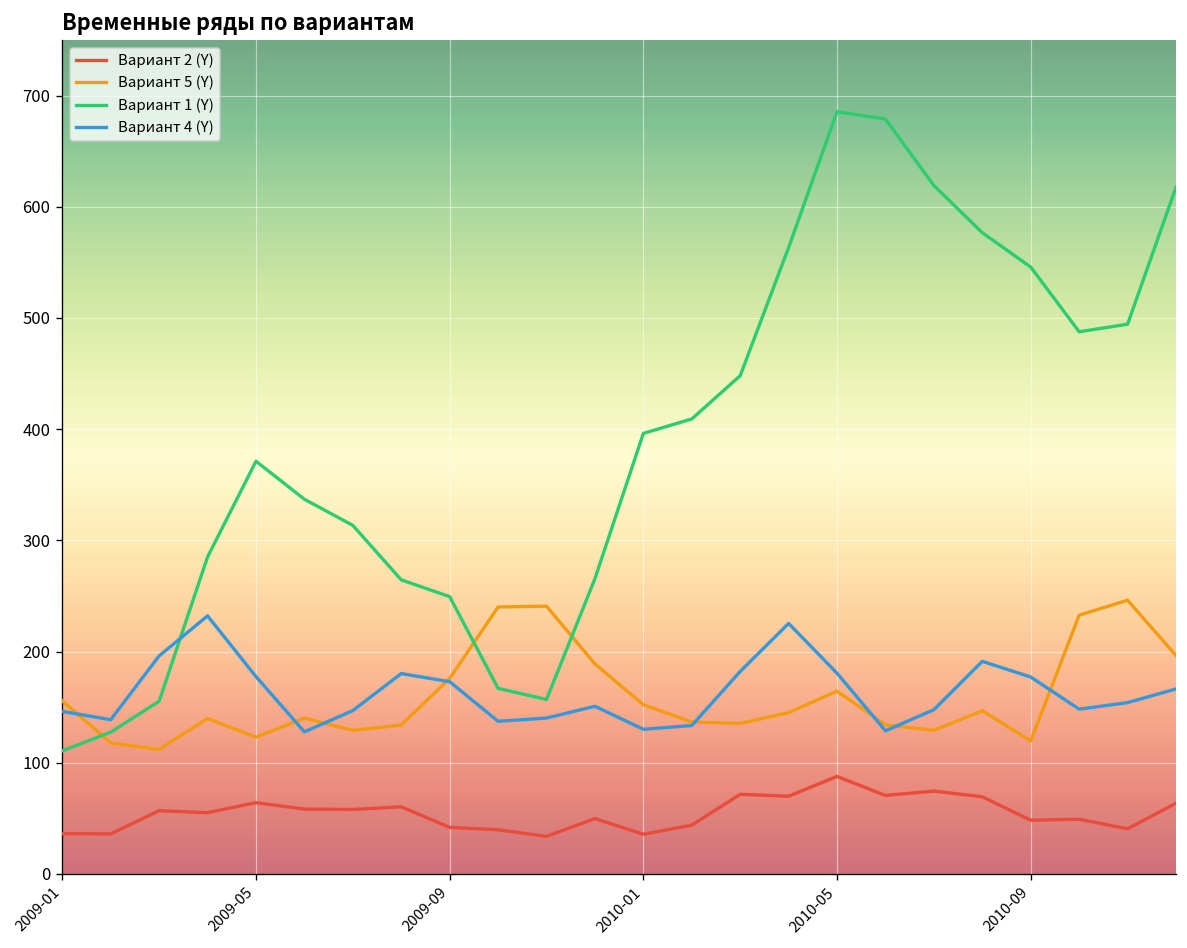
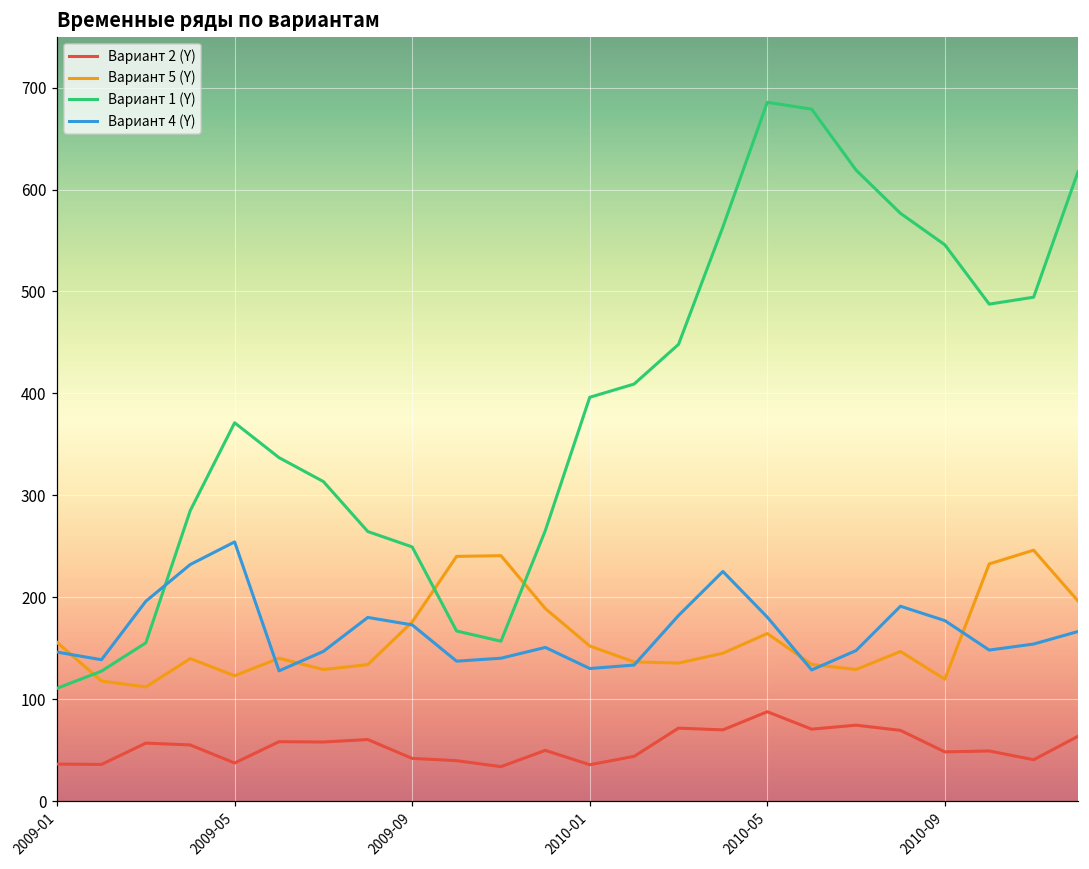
Вариант 2 (Y), 2009-05: 60 -> 40
Вариант 4 (Y), 2009-05: 180 -> 250
